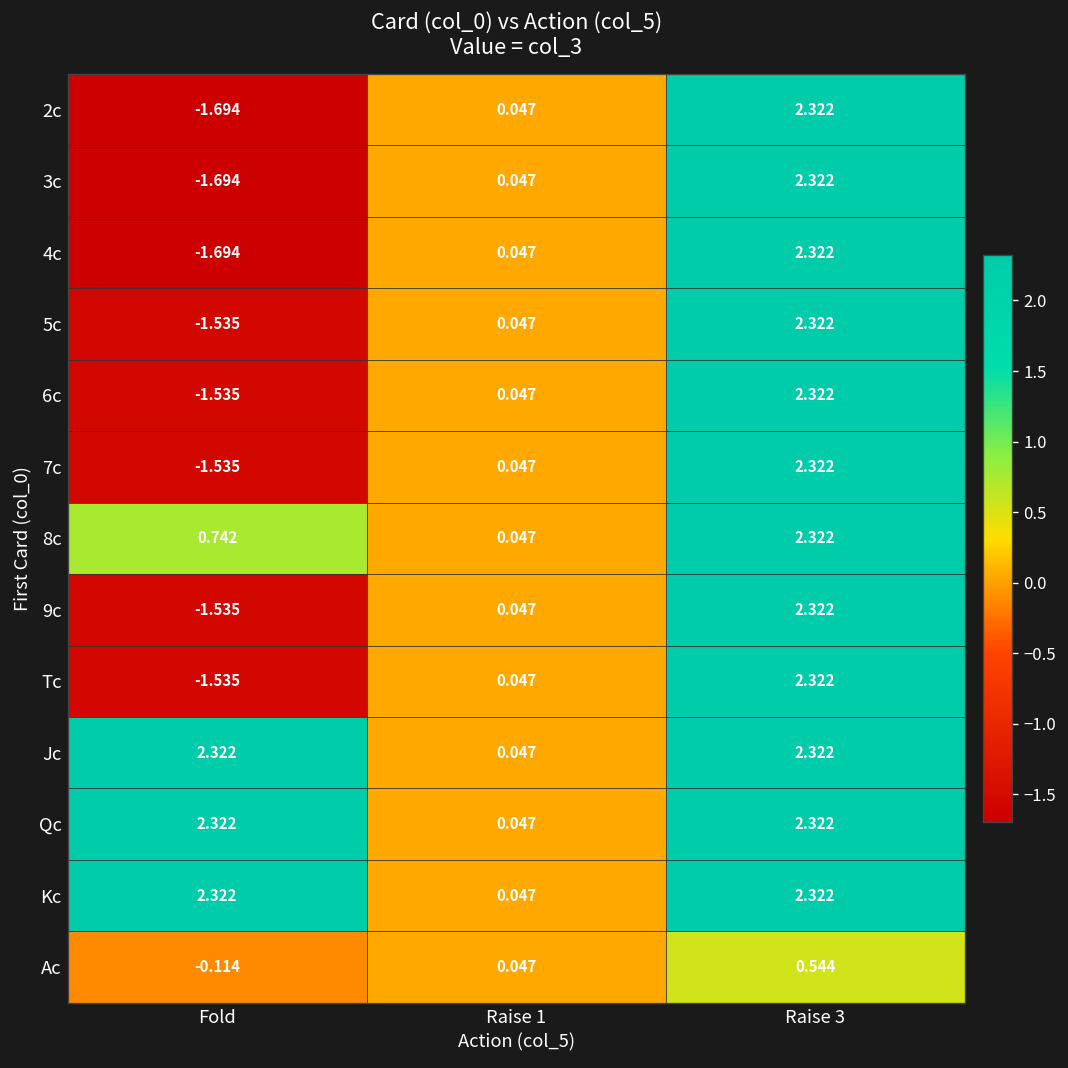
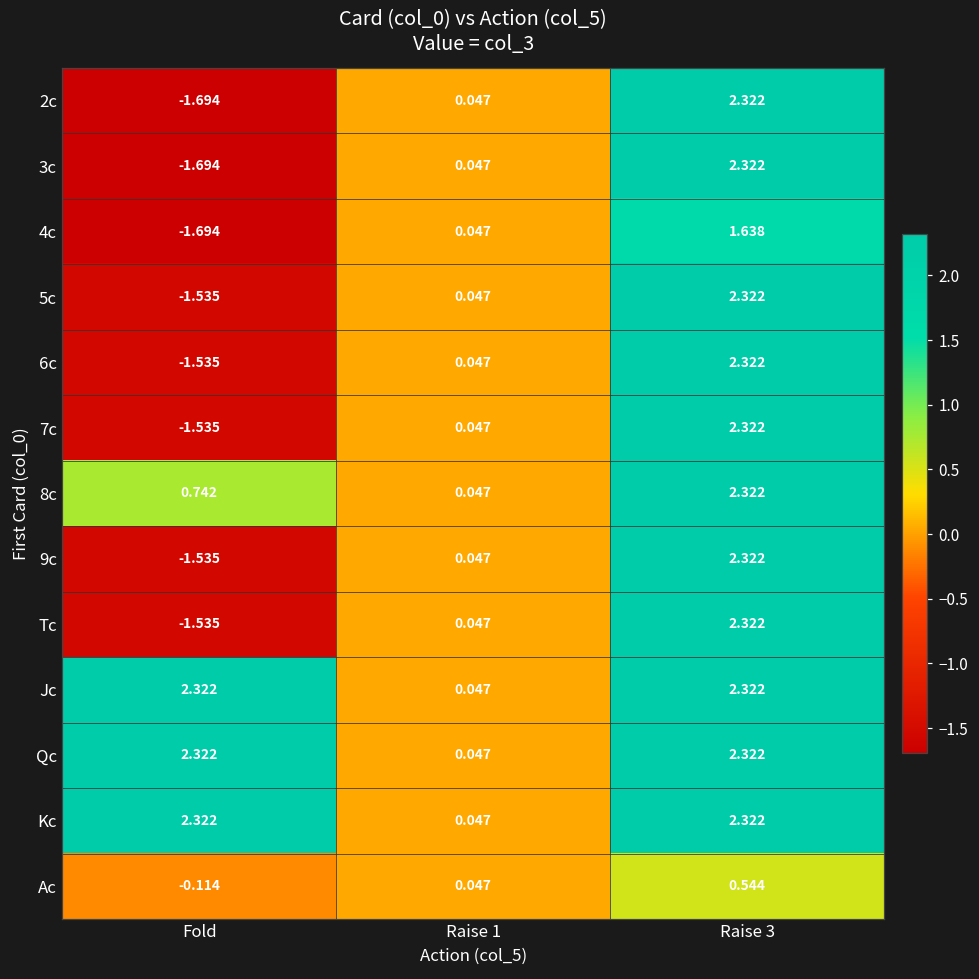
4c, Raise 3: 2.322 -> 1.638
